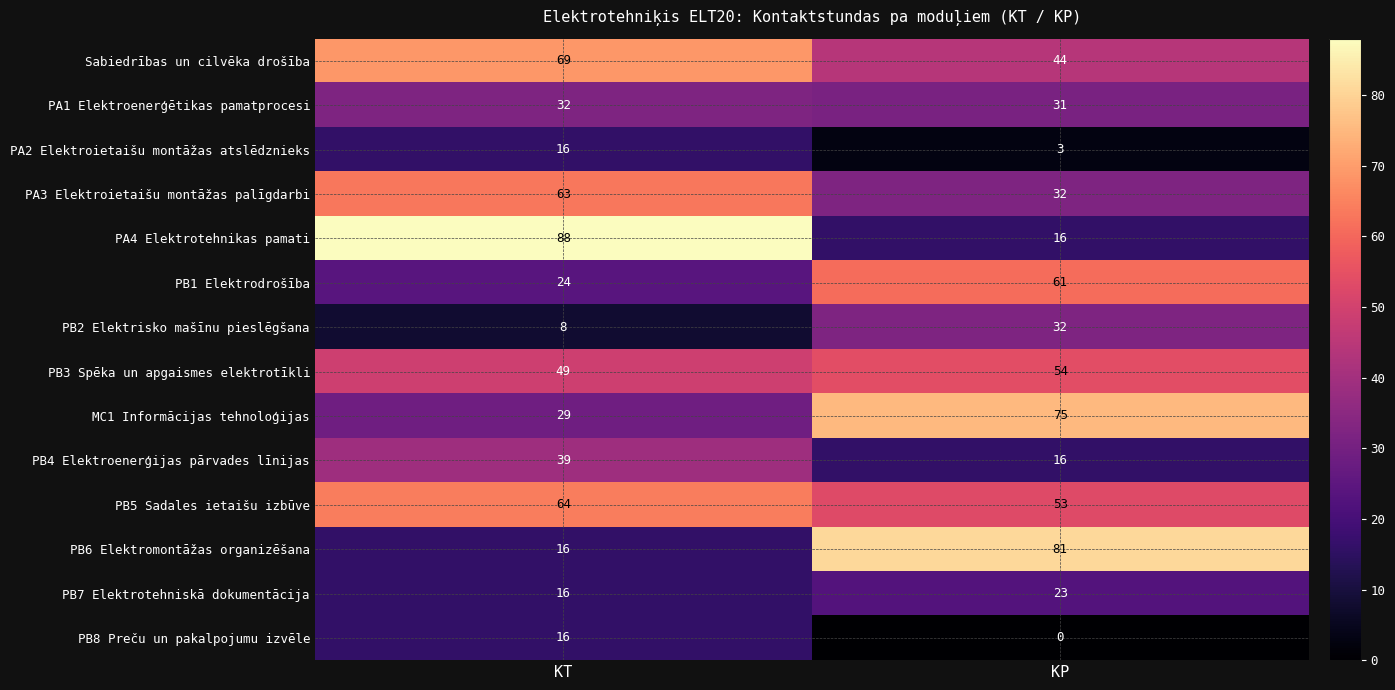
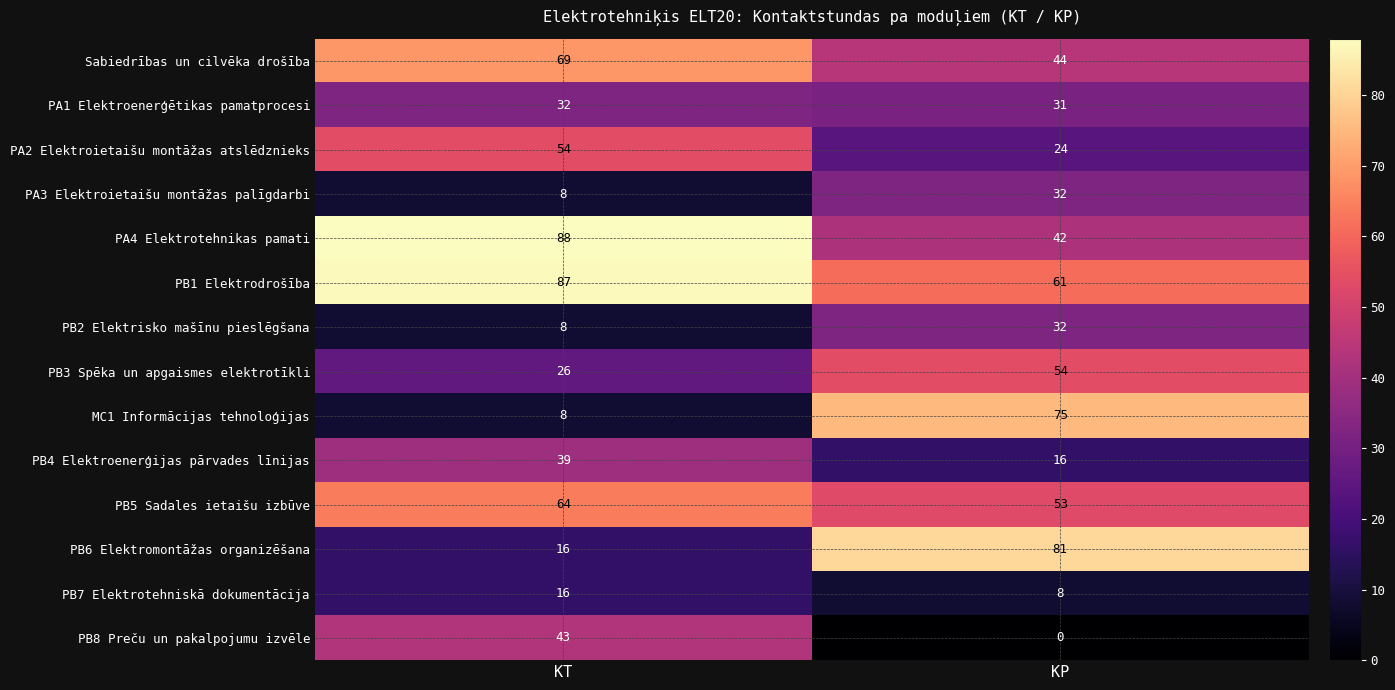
PA2 Elektroietaišu montāžas atslēdznieks, KT: 16 -> 54
PA2 Elektroietaišu montāžas atslēdznieks, KP: 3 -> 24
PA3 Elektroietaišu montāžas palīgdarbi, KT: 63 -> 8
PA4 Elektrotehnikas pamati, KP: 16 -> 42
PB1 Elektrodrošība, KT: 24 -> 87
PB3 Spēka un apgaismes elektrotīkli, KT: 49 -> 26
MC1 Informācijas tehnoloģijas, KT: 29 -> 8
PB7 Elektrotehniskā dokumentācija, KP: 23 -> 8
PB8 Preču un pakalpojumu izvēle, KT: 16 -> 43
